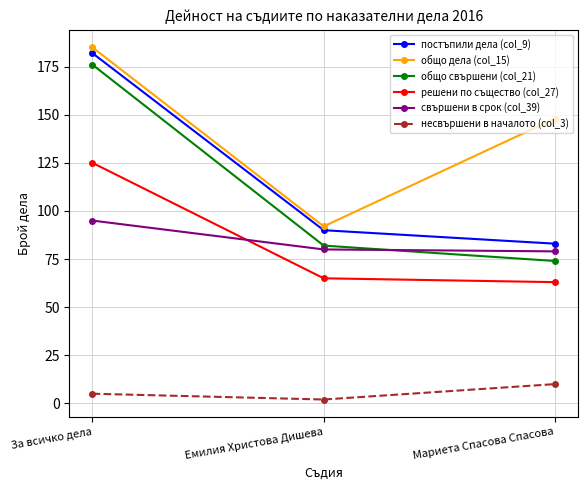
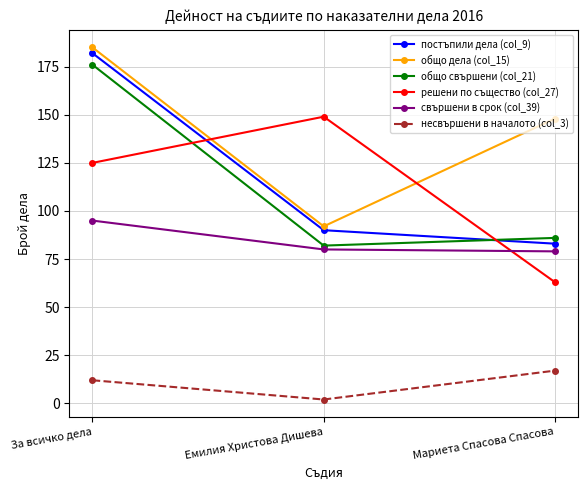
несвършени в началото (col_3), За всичко дела: 5 -> 12
решени по същество (col_27), Емилия Христова Дишева: 65 -> 149
общо свършени (col_21), Мариета Спасова Спасова: 74 -> 86
несвършени в началото (col_3), Мариета Спасова Спасова: 10 -> 17
